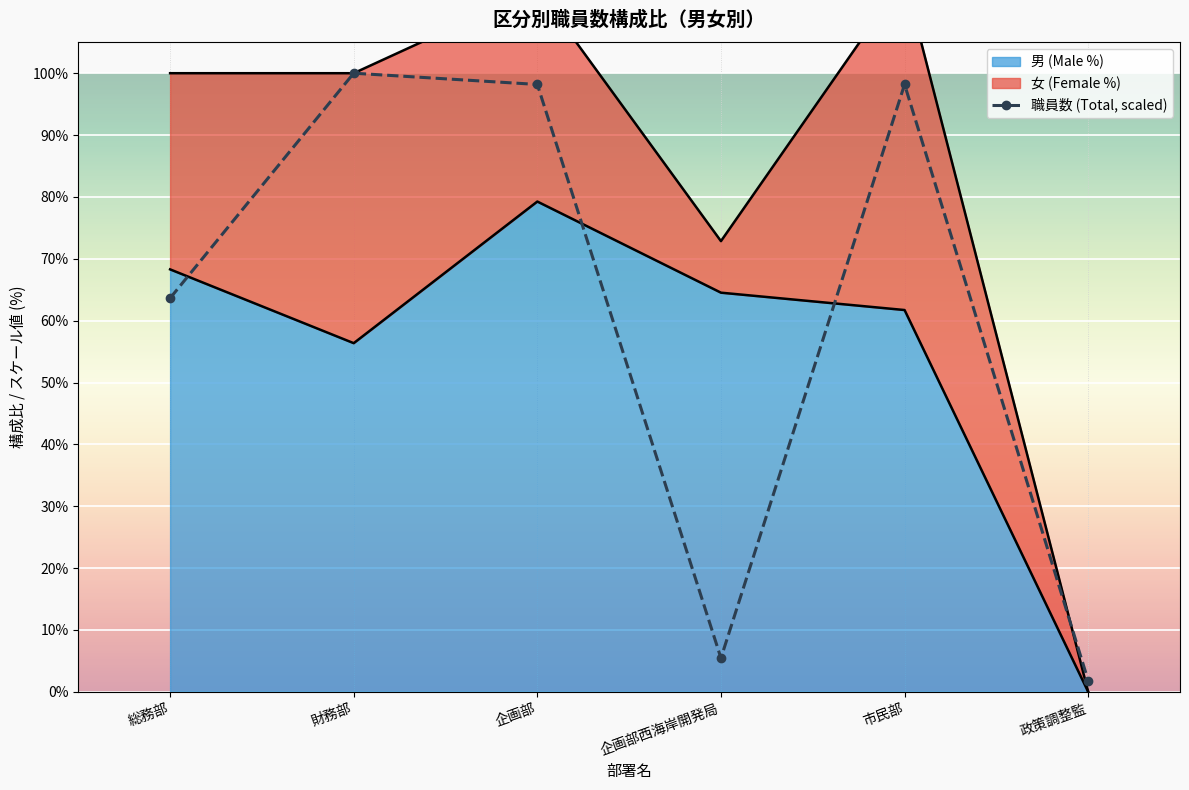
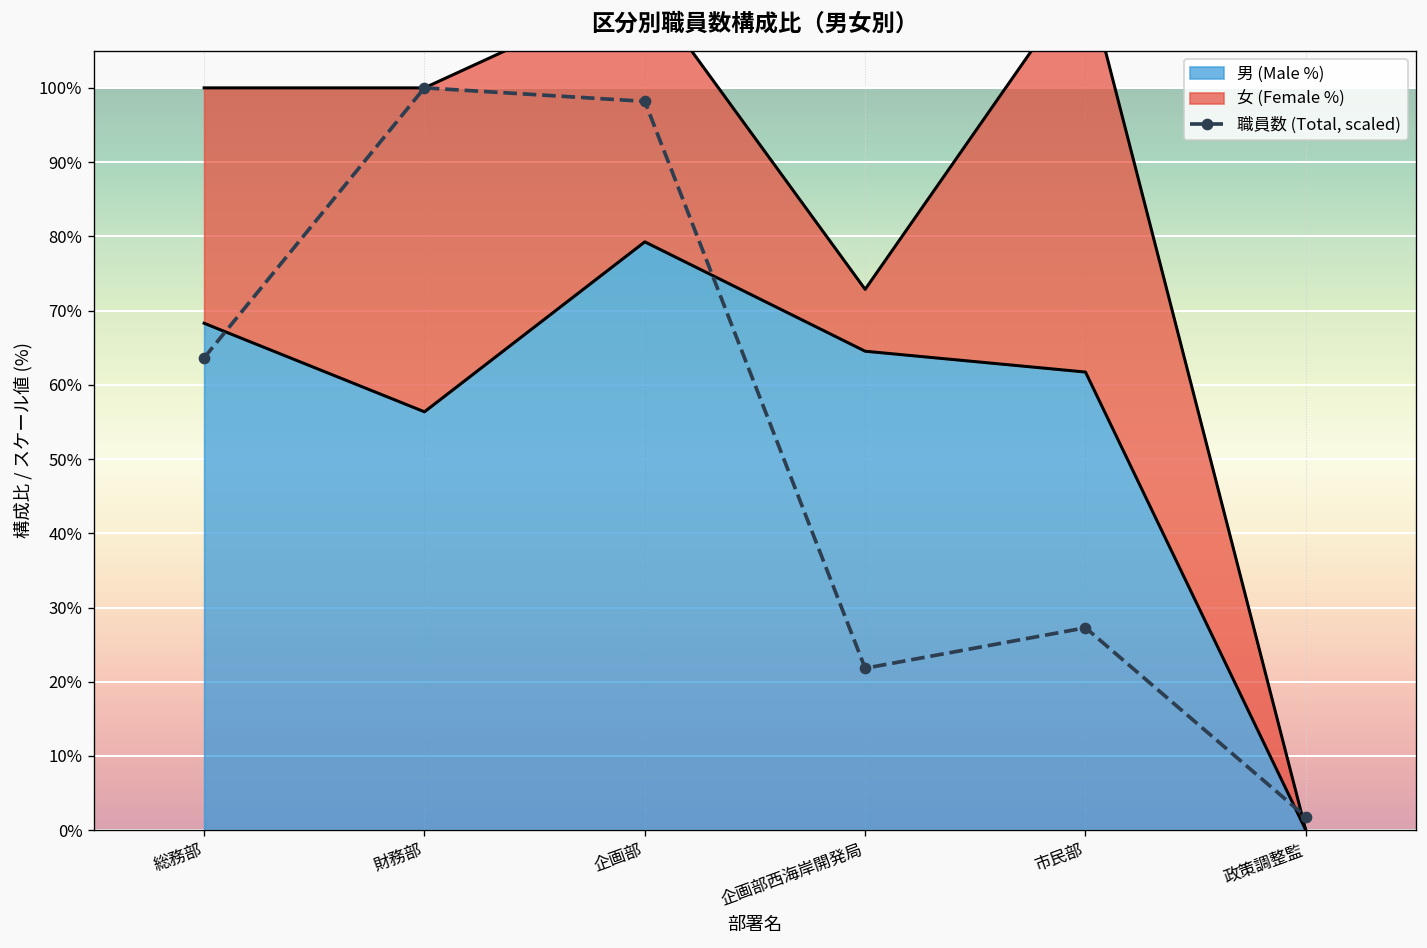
職員数 (Total, scaled), 企画部西海岸開発局: 5% -> 22%
職員数 (Total, scaled), 市民部: 98% -> 27%
